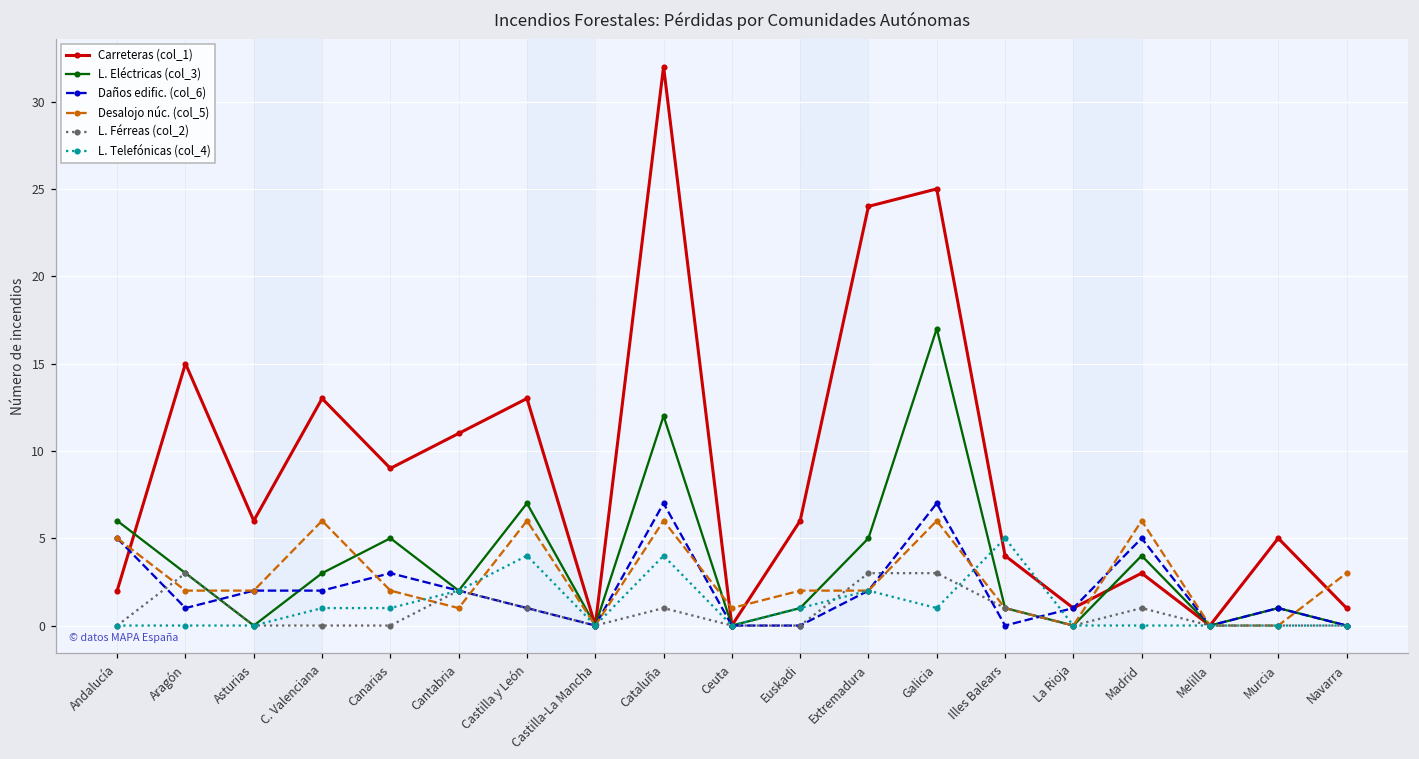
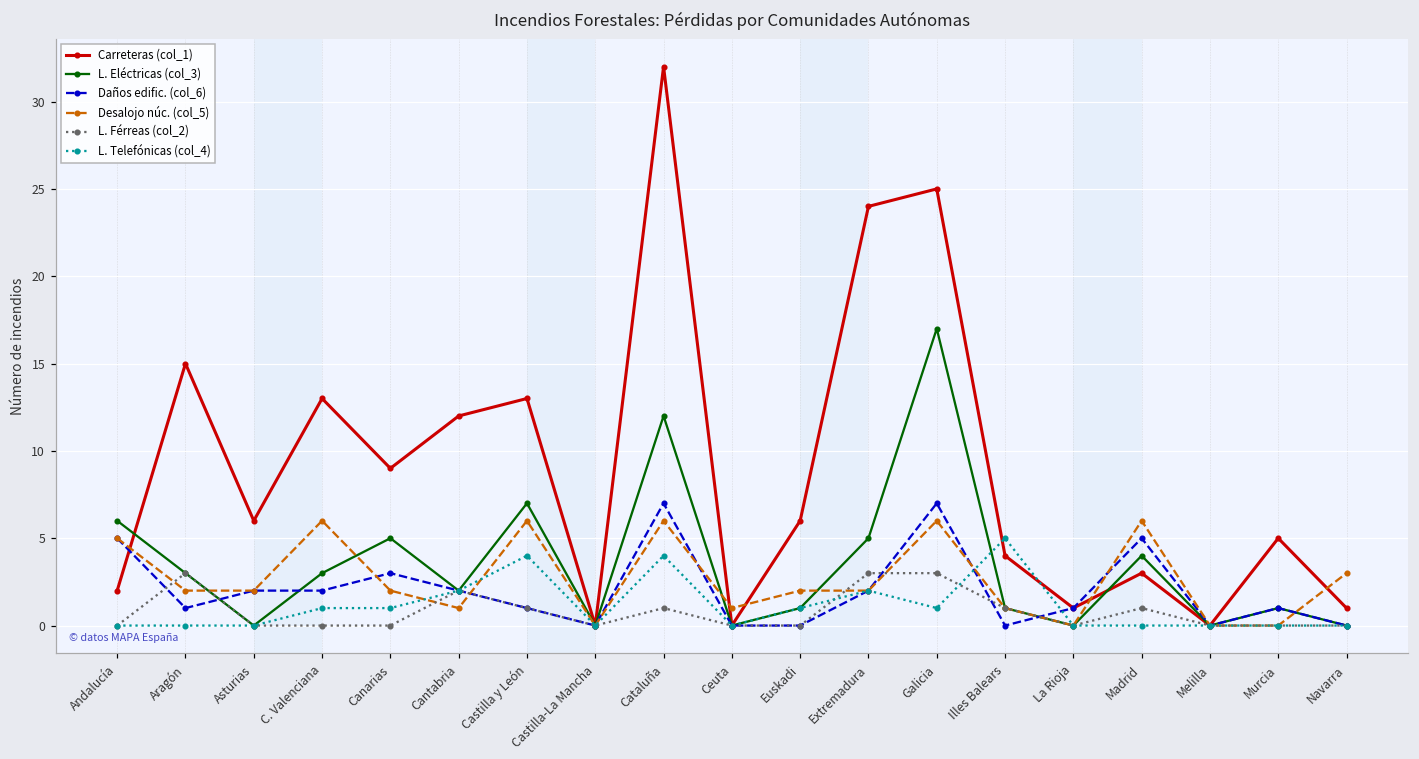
Carreteras (col_1), Cantabria: 11 -> 12
